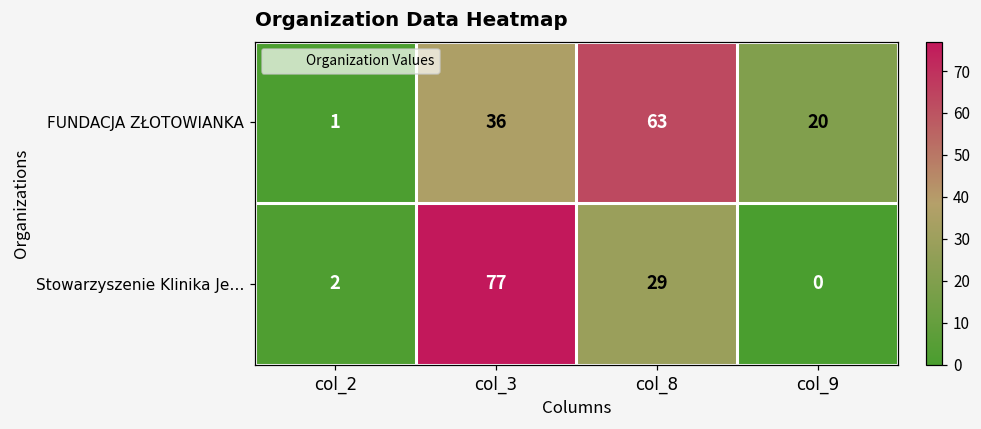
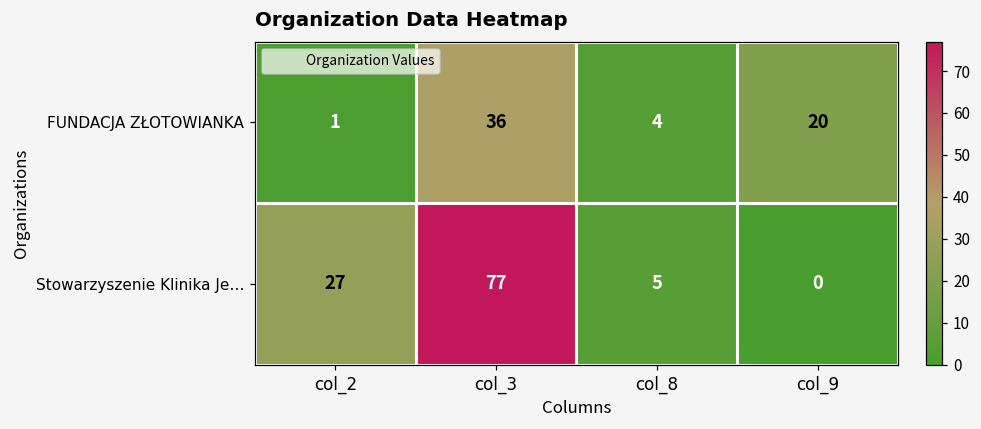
FUNDACJA ZŁOTOWIANKA, col_8: 63 -> 4
Stowarzyszenie Klinika Je…, col_2: 2 -> 27
Stowarzyszenie Klinika Je…, col_8: 29 -> 5
